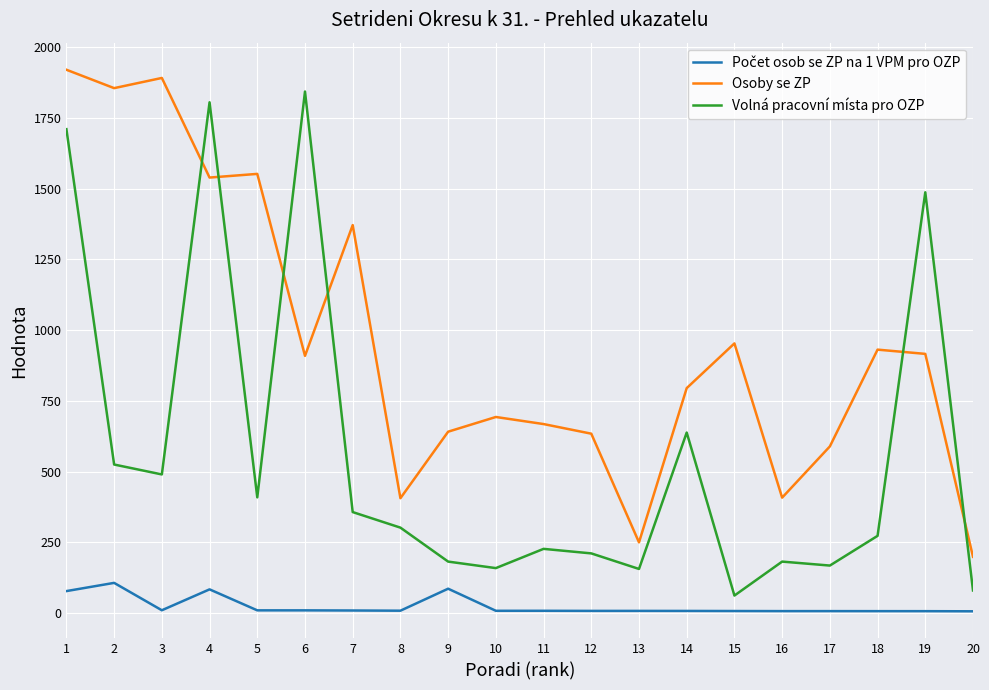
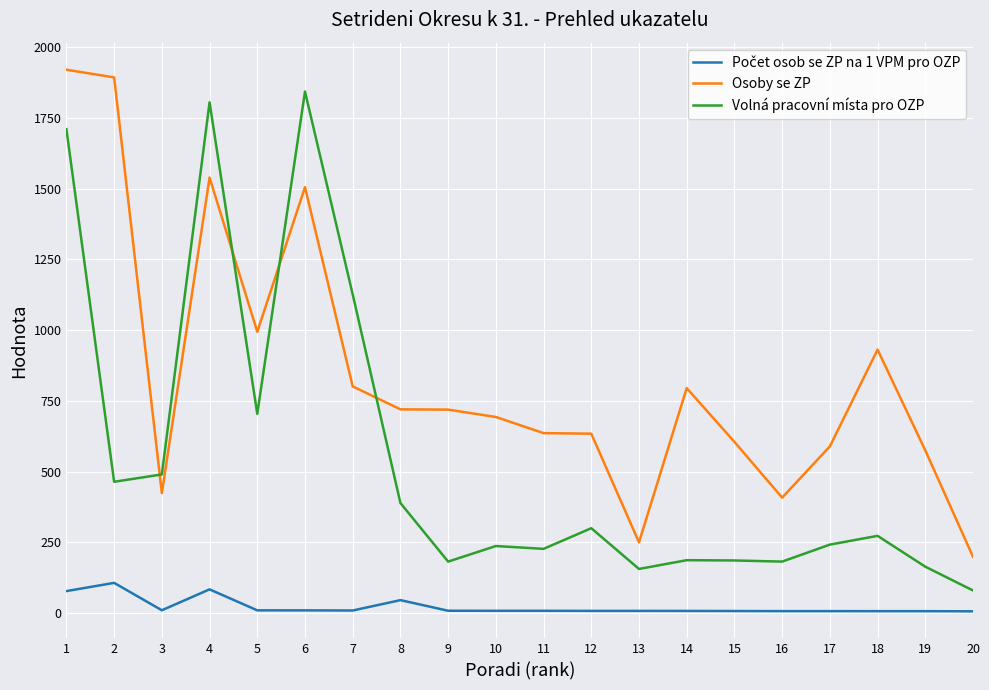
Osoby se ZP, 2: 1860 -> 1890
Volná pracovní místa pro OZP, 2: 530 -> 460
Osoby se ZP, 3: 1890 -> 420
Osoby se ZP, 5: 1550 -> 990
Volná pracovní místa pro OZP, 5: 410 -> 700
Osoby se ZP, 6: 910 -> 1510
Osoby se ZP, 7: 1370 -> 800
Volná pracovní místa pro OZP, 7: 360 -> 1130
Počet osob se ZP na 1 VPM pro OZP, 8: 10 -> 50
Osoby se ZP, 8: 410 -> 720
Volná pracovní místa pro OZP, 8: 300 -> 390
Počet osob se ZP na 1 VPM pro OZP, 9: 90 -> 10
Osoby se ZP, 9: 640 -> 720
Volná pracovní místa pro OZP, 10: 160 -> 240
Osoby se ZP, 11: 670 -> 640
Volná pracovní místa pro OZP, 12: 210 -> 300
Volná pracovní místa pro OZP, 14: 640 -> 190
Osoby se ZP, 15: 950 -> 610
Volná pracovní místa pro OZP, 15: 60 -> 190
Volná pracovní místa pro OZP, 17: 170 -> 240
Osoby se ZP, 19: 920 -> 580
Volná pracovní místa pro OZP, 19: 1490 -> 160
